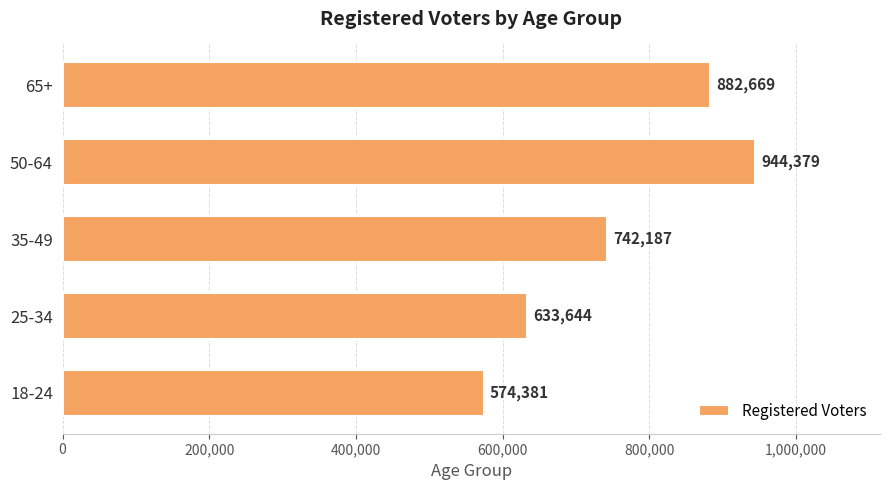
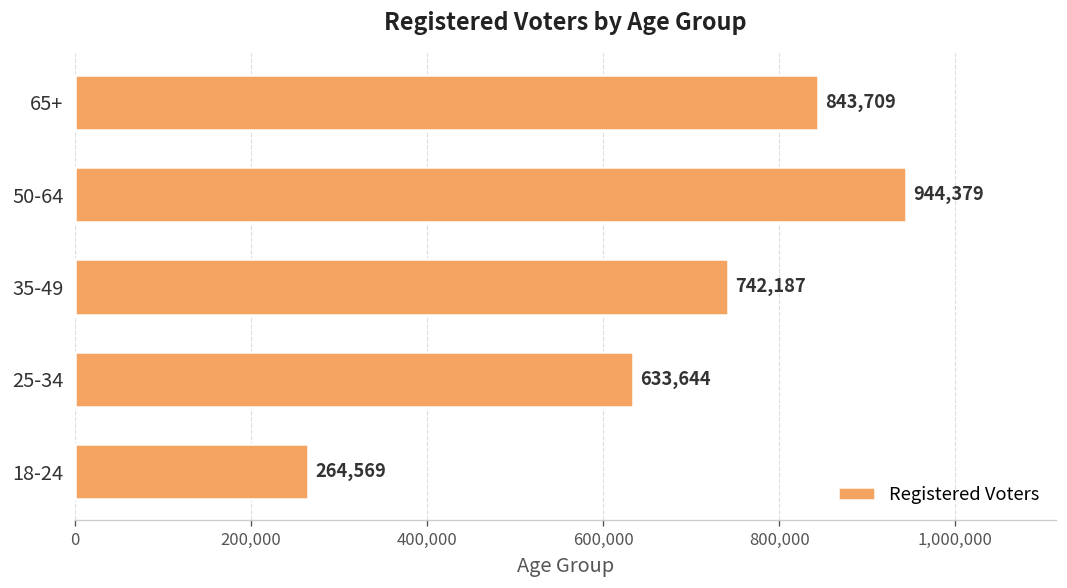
65+: 882,669 -> 843,709
18-24: 574,381 -> 264,569
